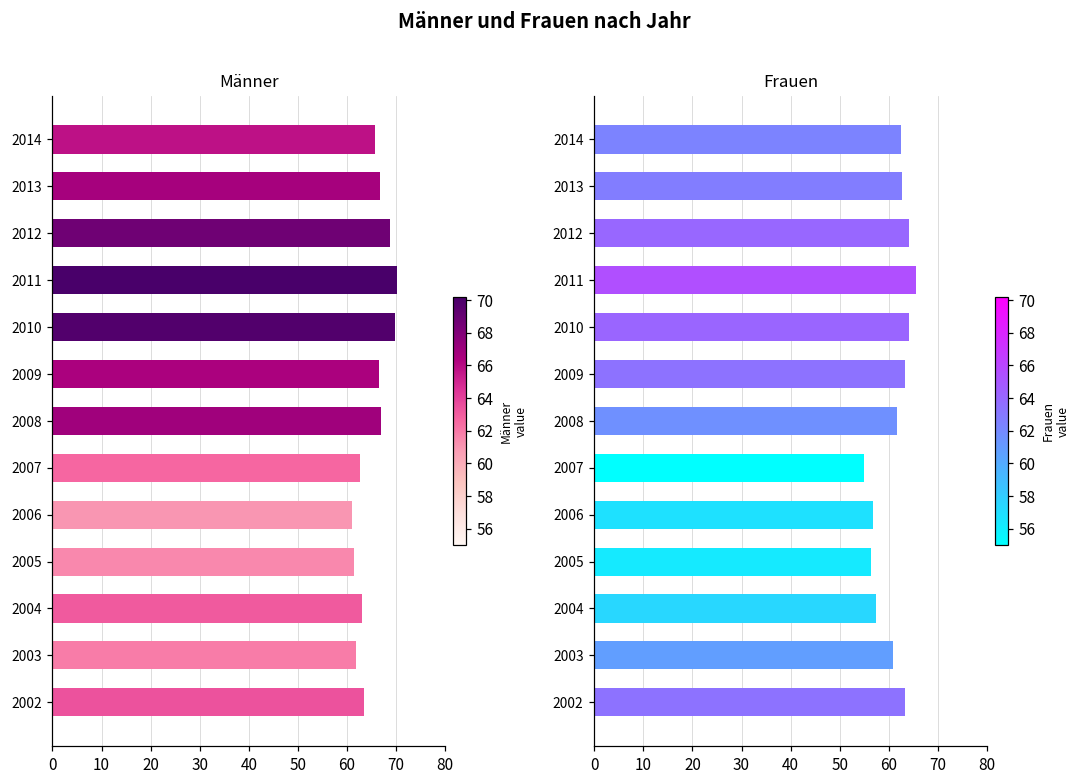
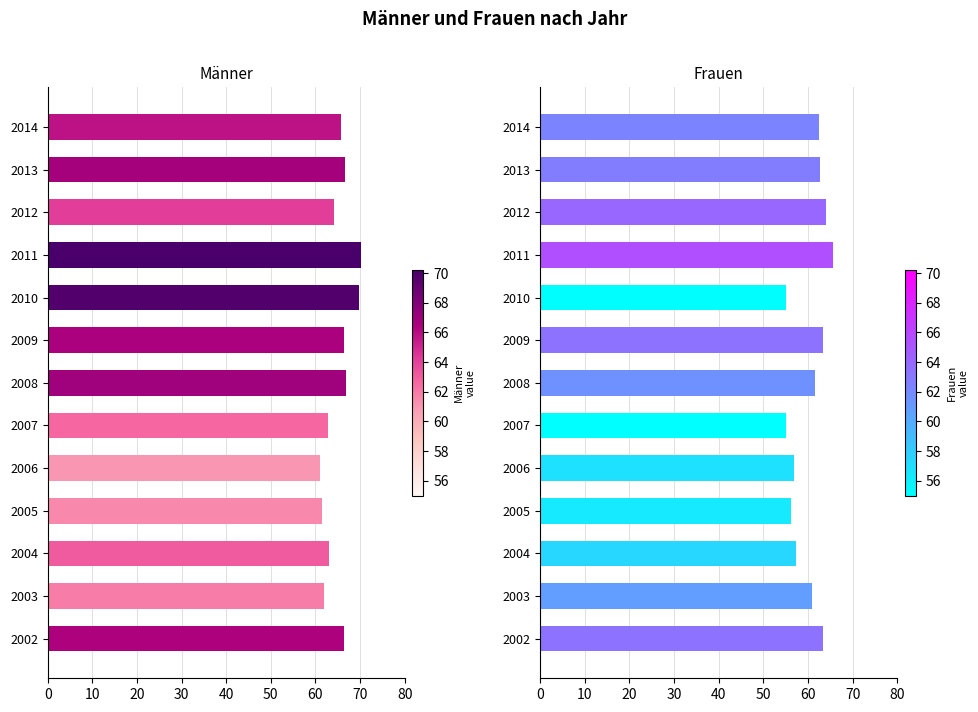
Männer, 2012: 69 -> 64
Männer, 2002: 63 -> 66
Frauen, 2010: 64 -> 55
